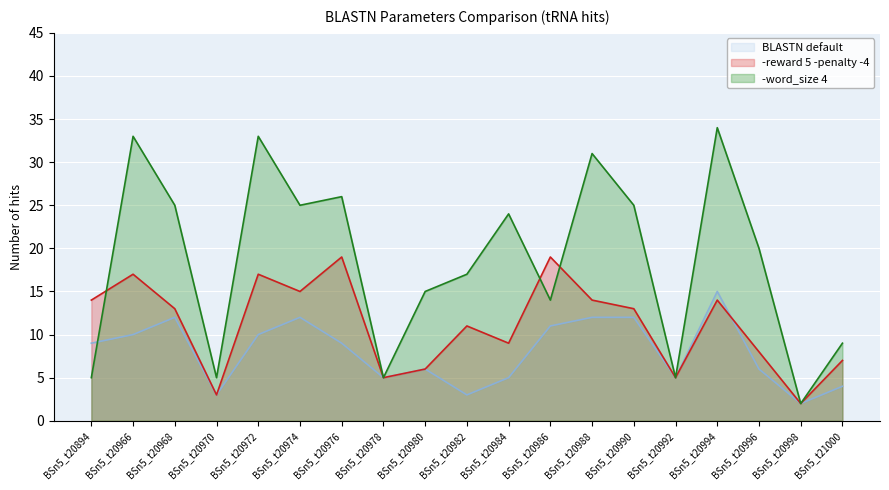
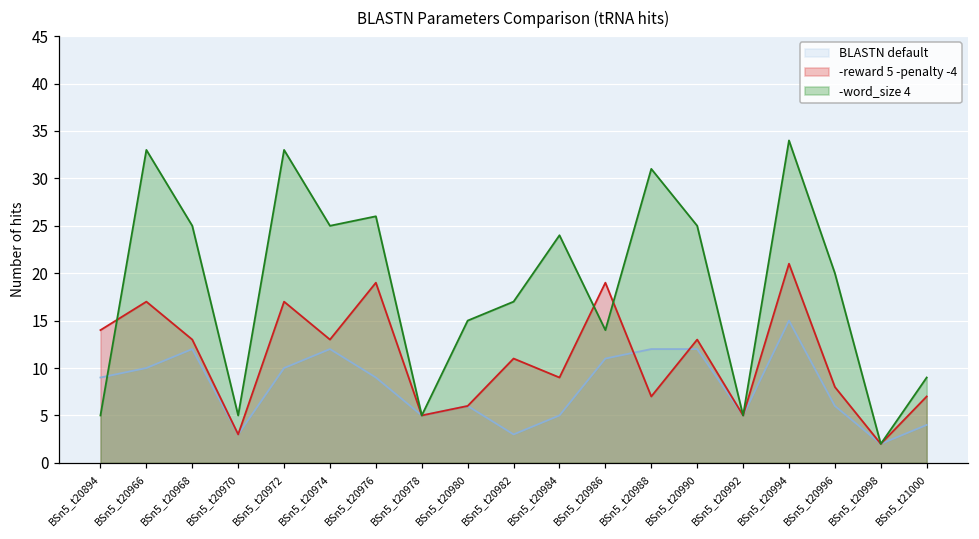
-reward 5 -penalty -4, BSn5_t20974: 15 -> 13
-reward 5 -penalty -4, BSn5_t20988: 14 -> 7
-reward 5 -penalty -4, BSn5_t20994: 14 -> 21
